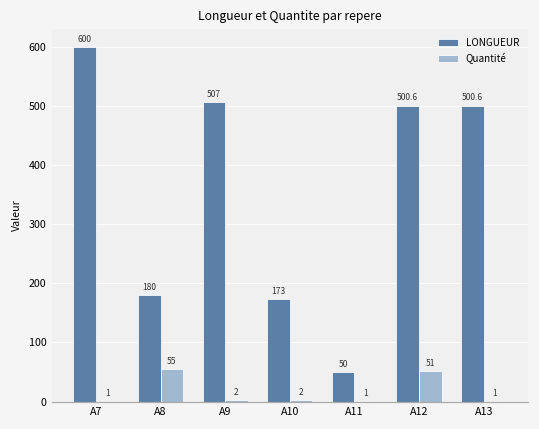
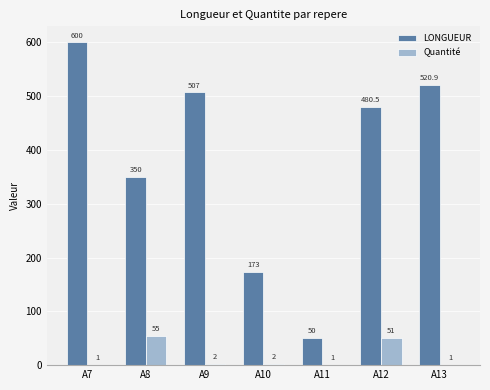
LONGUEUR, A8: 180 -> 350
LONGUEUR, A12: 500.6 -> 480.5
LONGUEUR, A13: 500.6 -> 520.9
